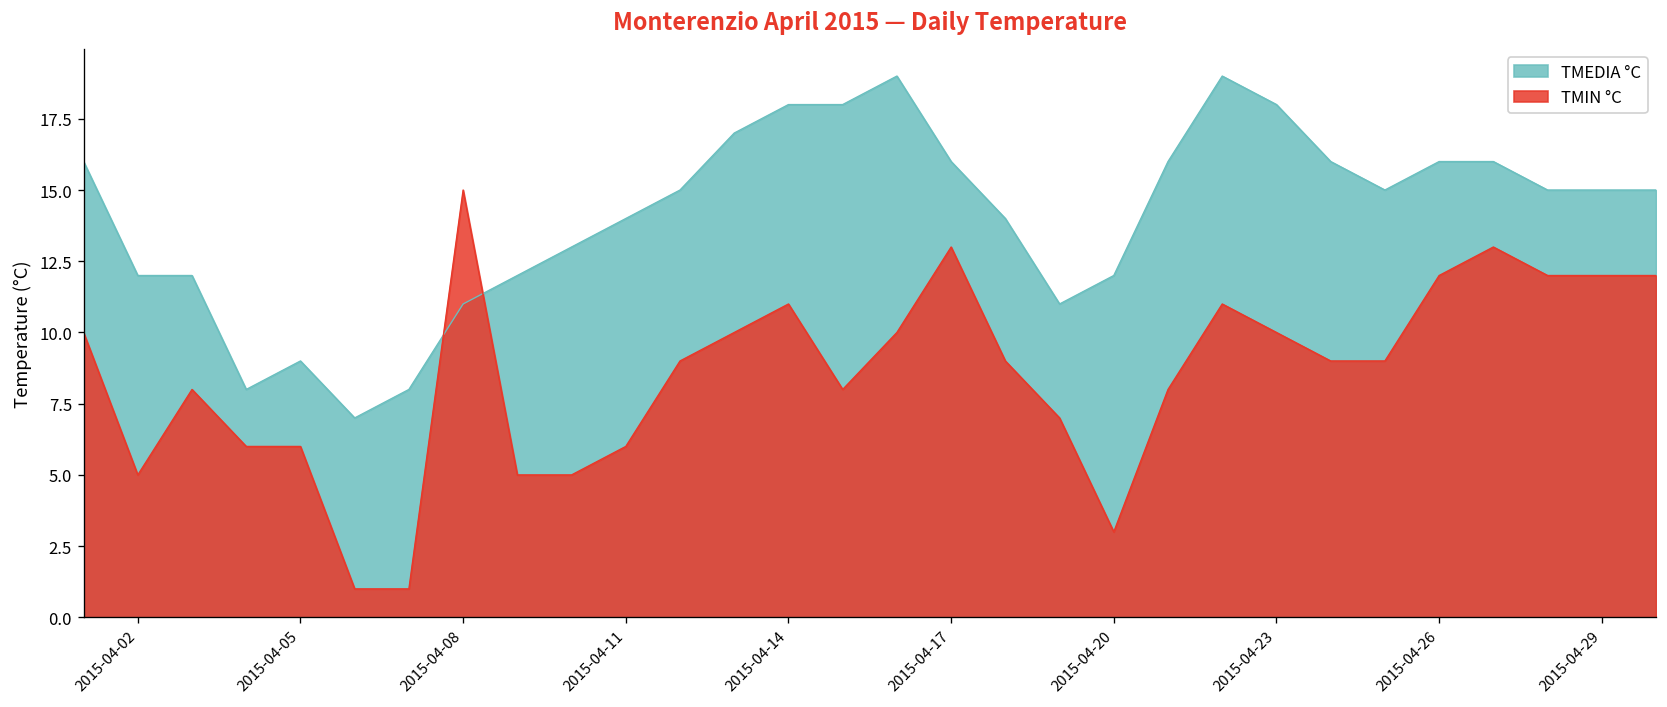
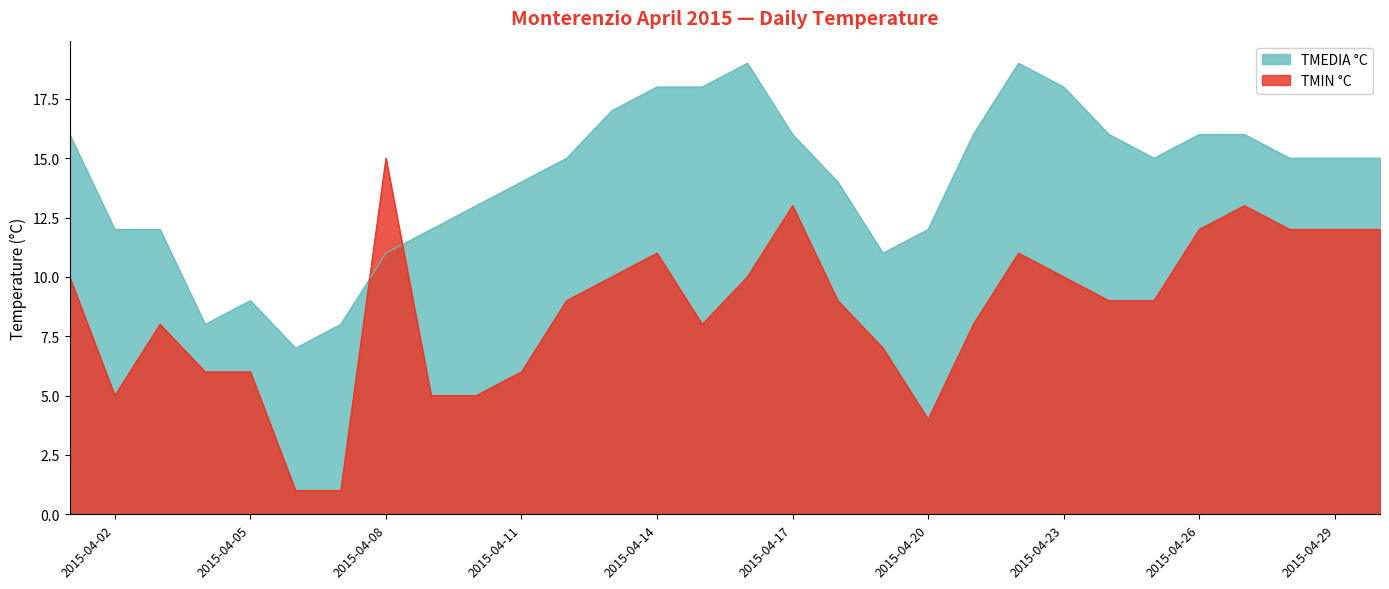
TMIN °C, 2015-04-20: 3 -> 4
